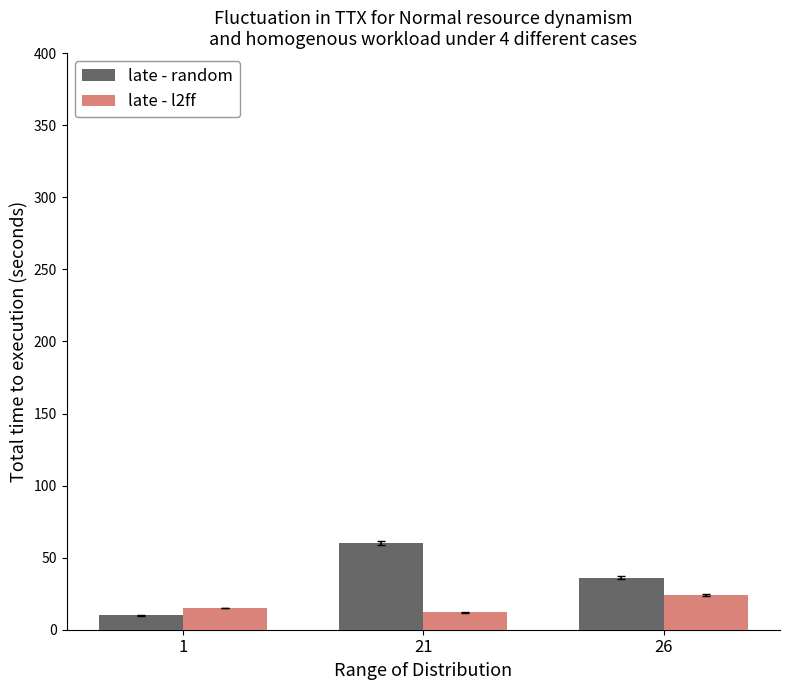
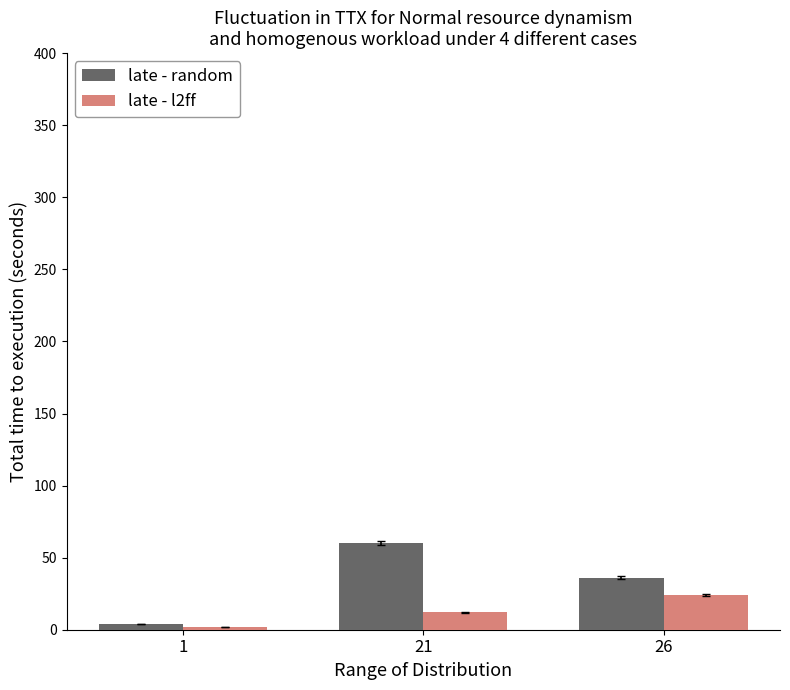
late - random, 1: 10 -> 4
late - l2ff, 1: 15 -> 2
